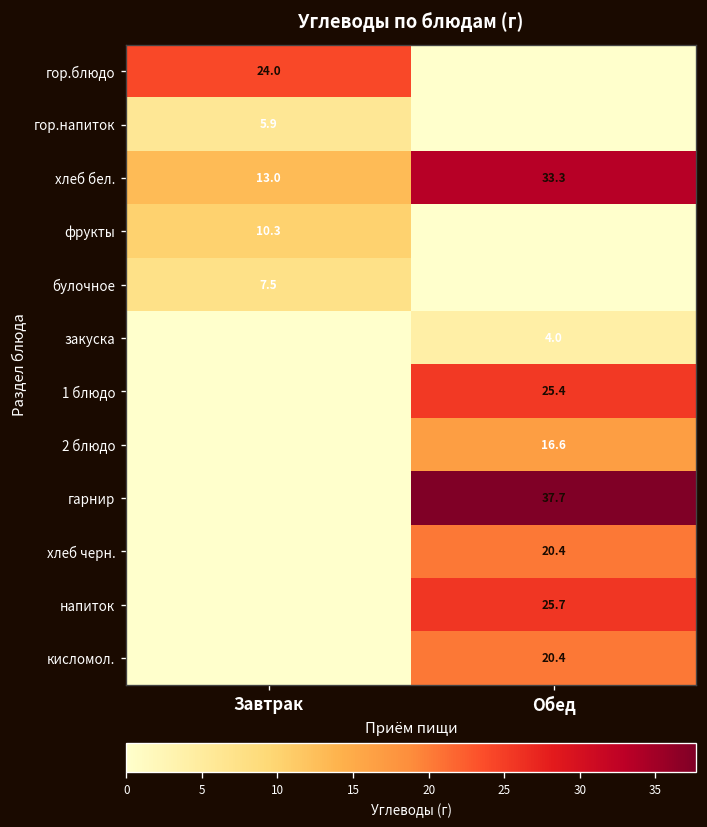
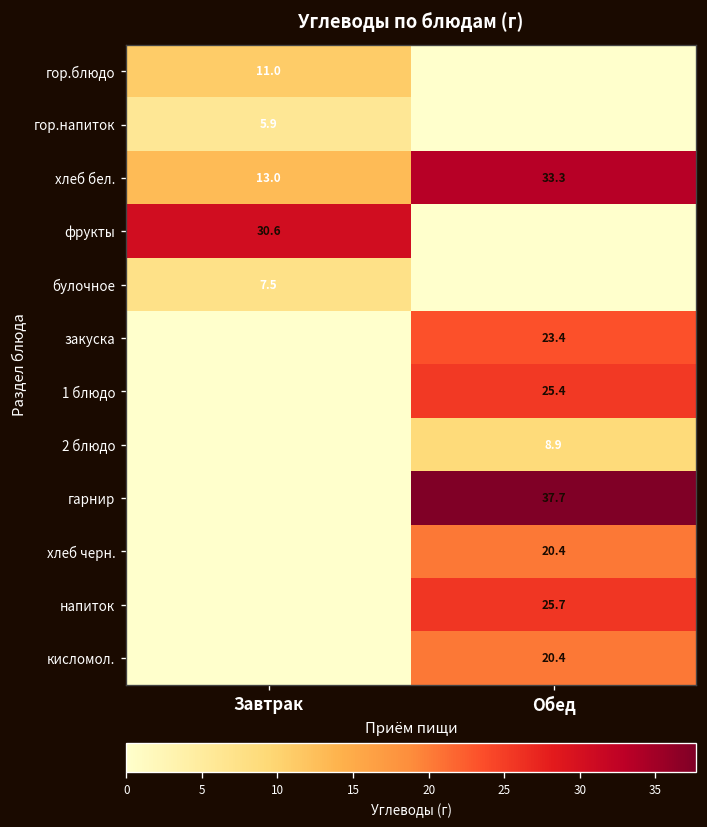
гор.блюдо, Завтрак: 24.0 -> 11.0
фрукты, Завтрак: 10.3 -> 30.6
закуска, Обед: 4.0 -> 23.4
2 блюдо, Обед: 16.6 -> 8.9
